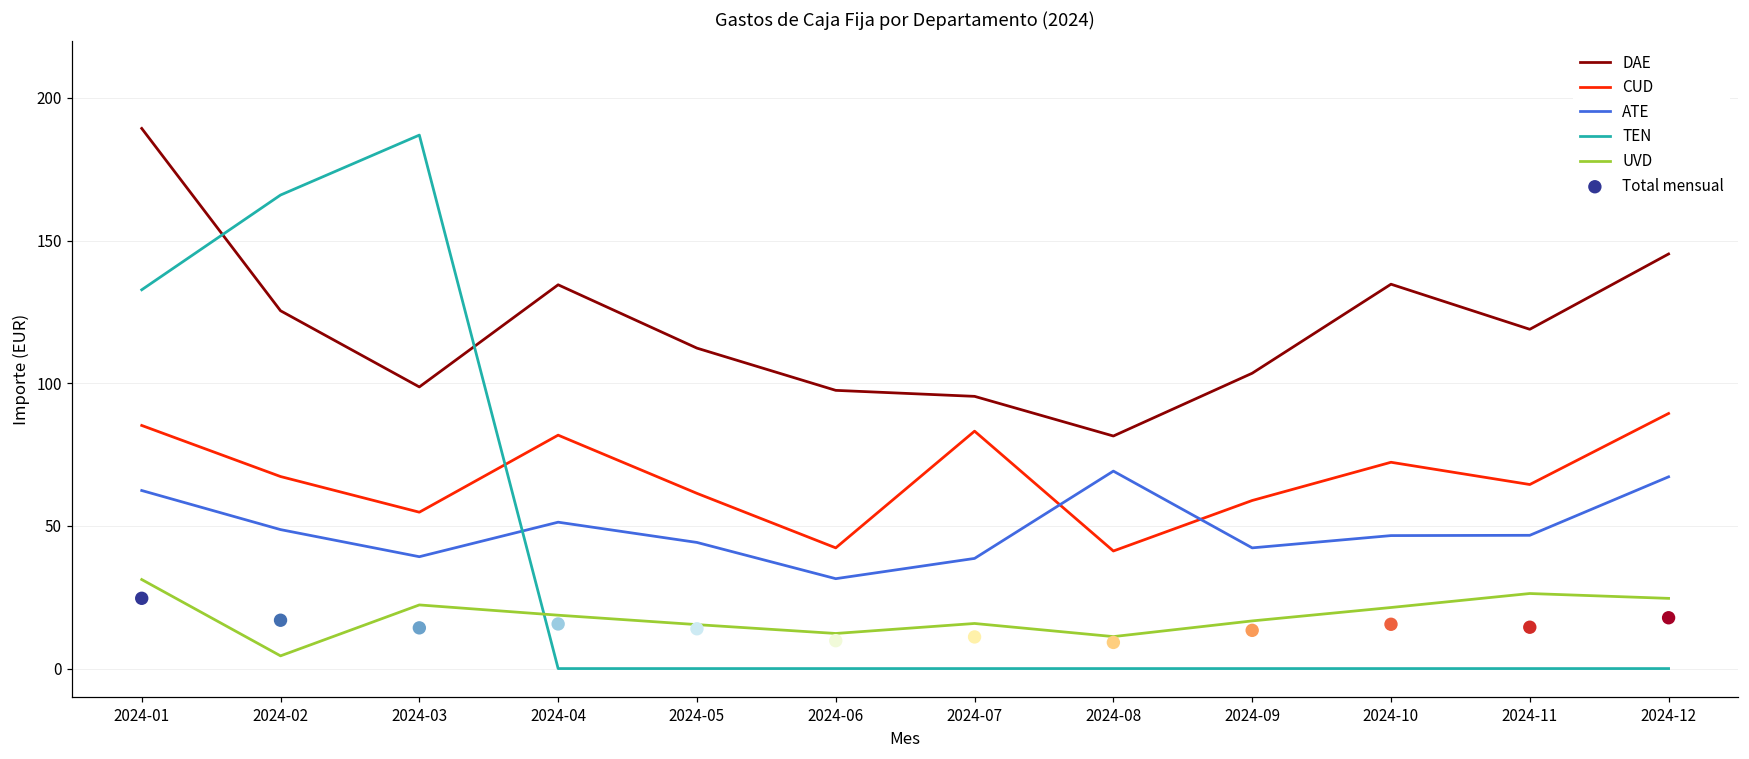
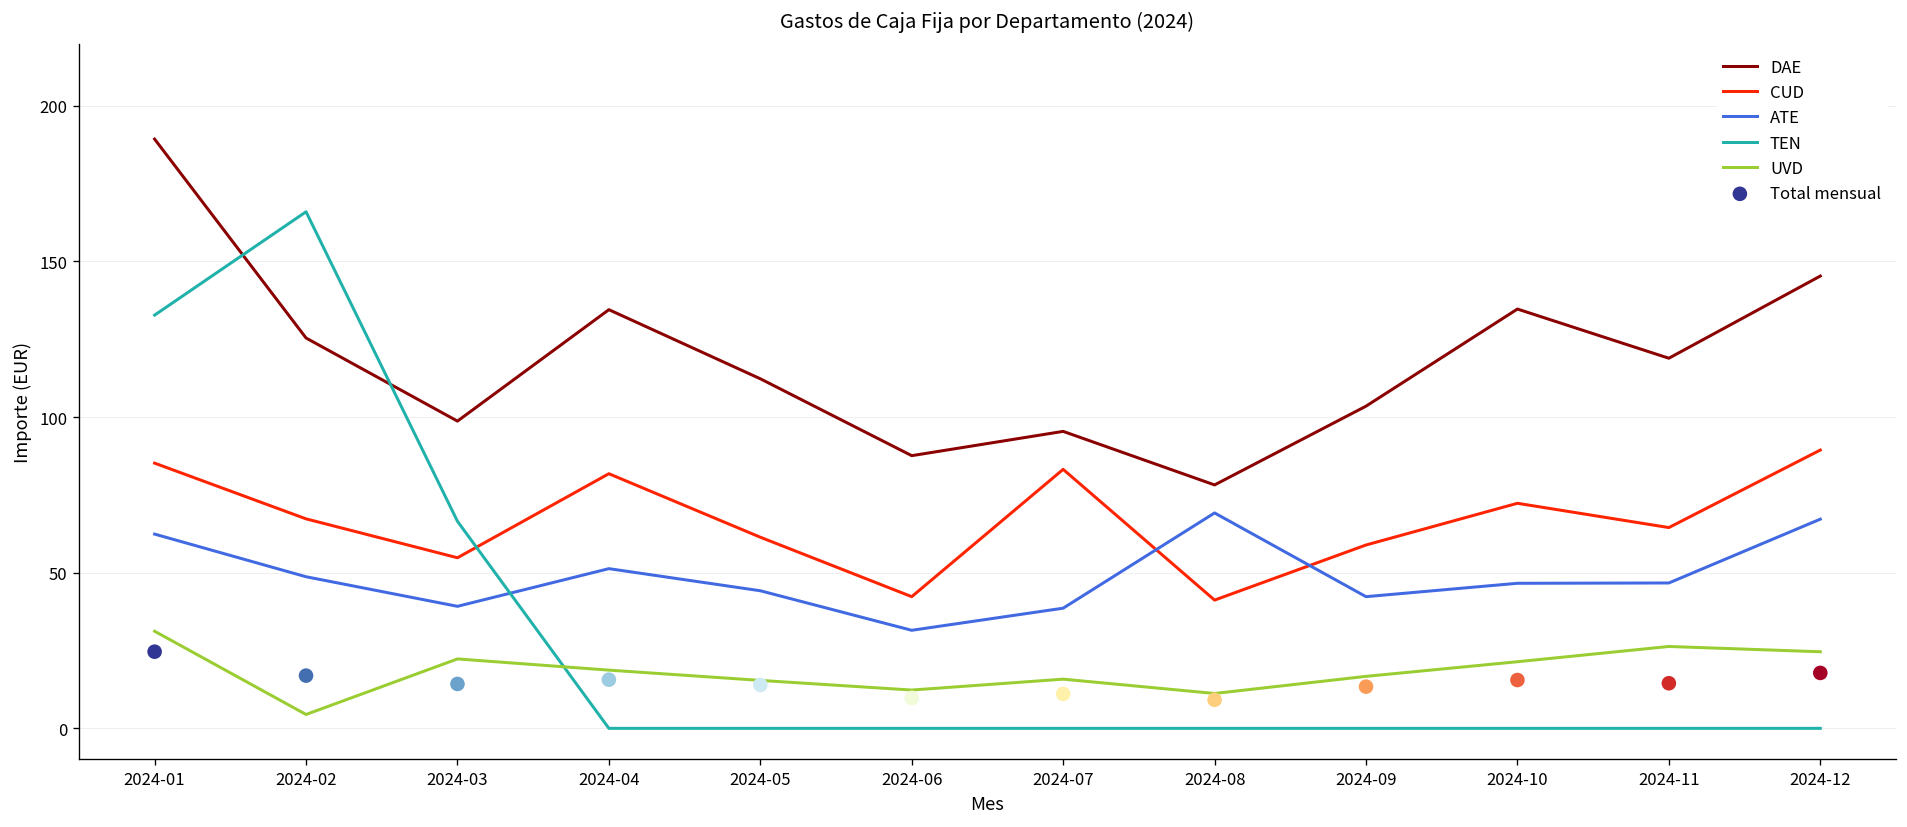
TEN, 2024-03: 187 -> 67
DAE, 2024-06: 98 -> 88
DAE, 2024-08: 82 -> 78
